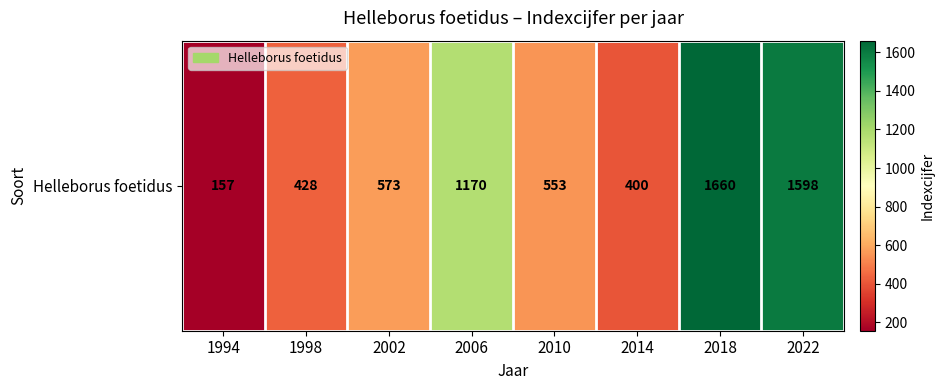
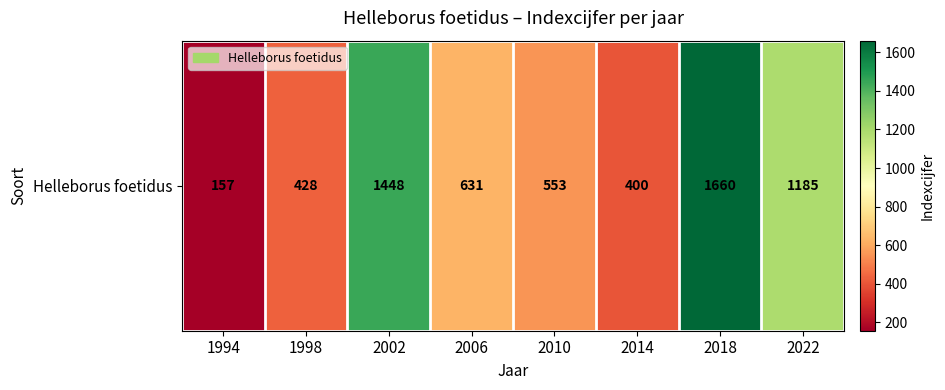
Helleborus foetidus, 2002: 573 -> 1448
Helleborus foetidus, 2006: 1170 -> 631
Helleborus foetidus, 2022: 1598 -> 1185
